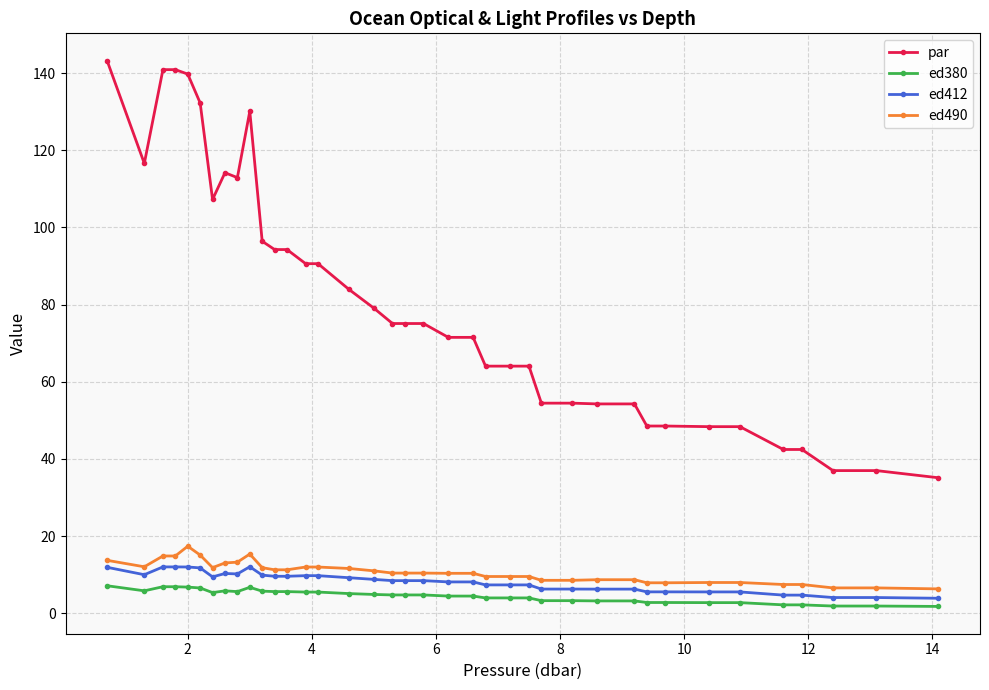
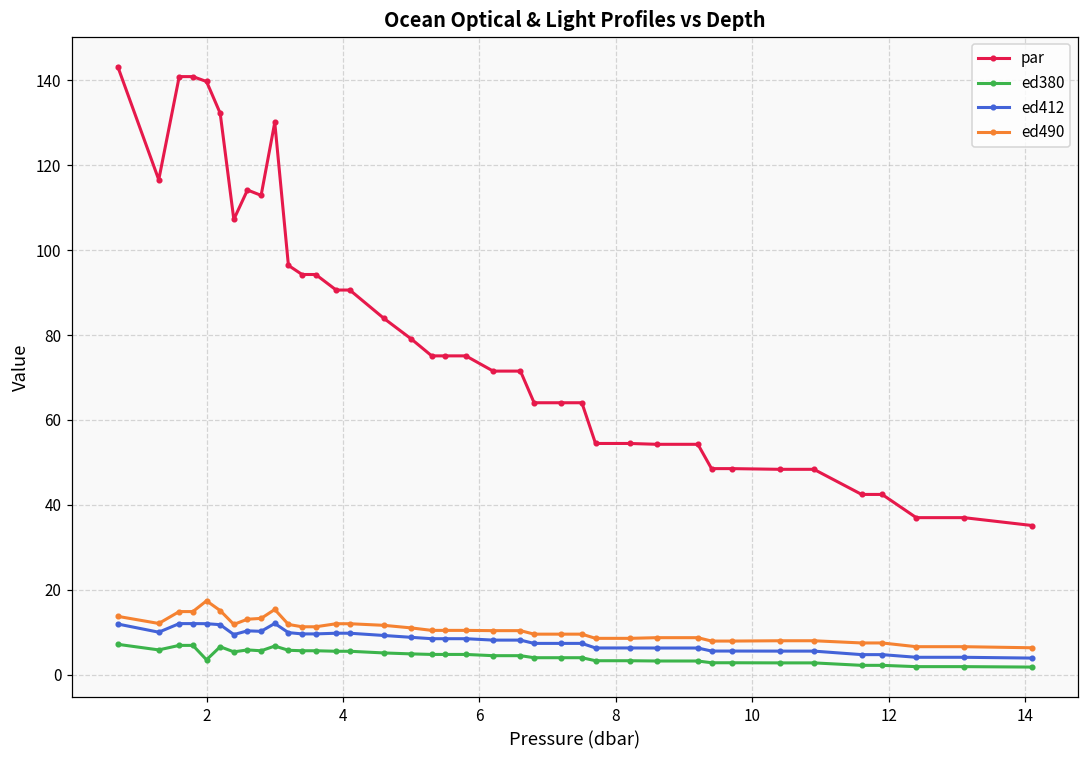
ed380, 2: 7 -> 3
